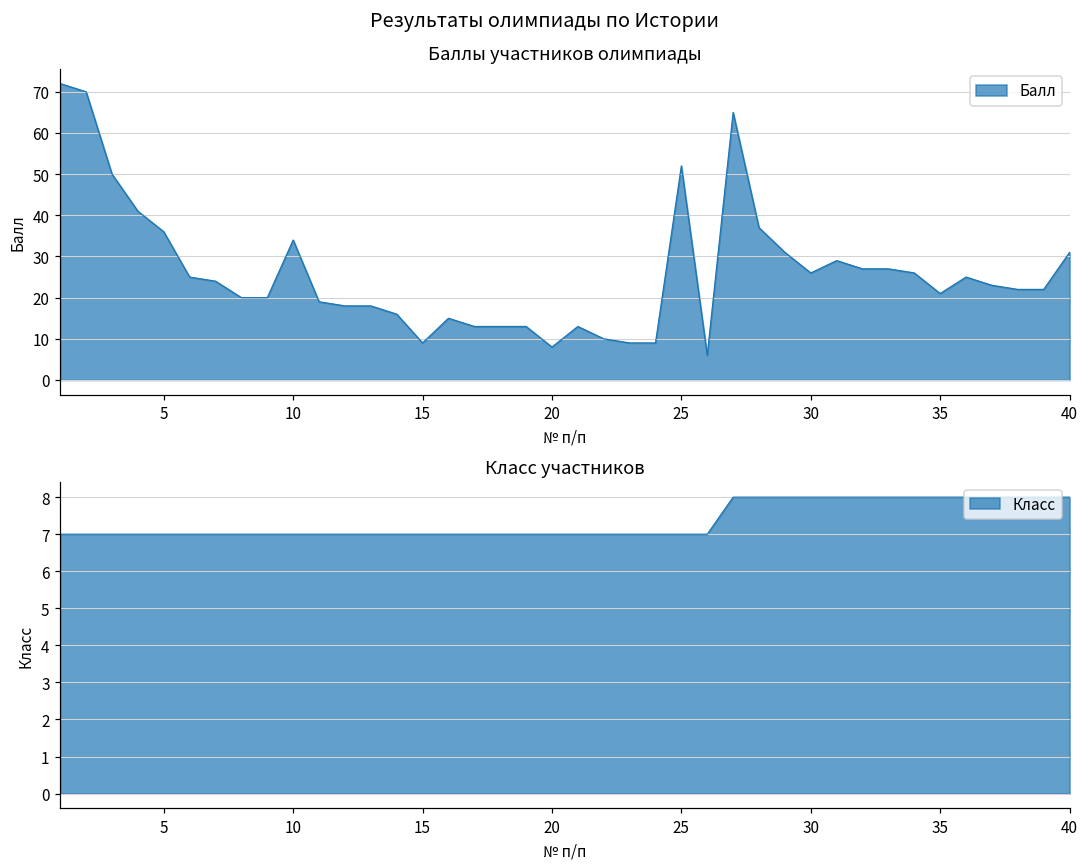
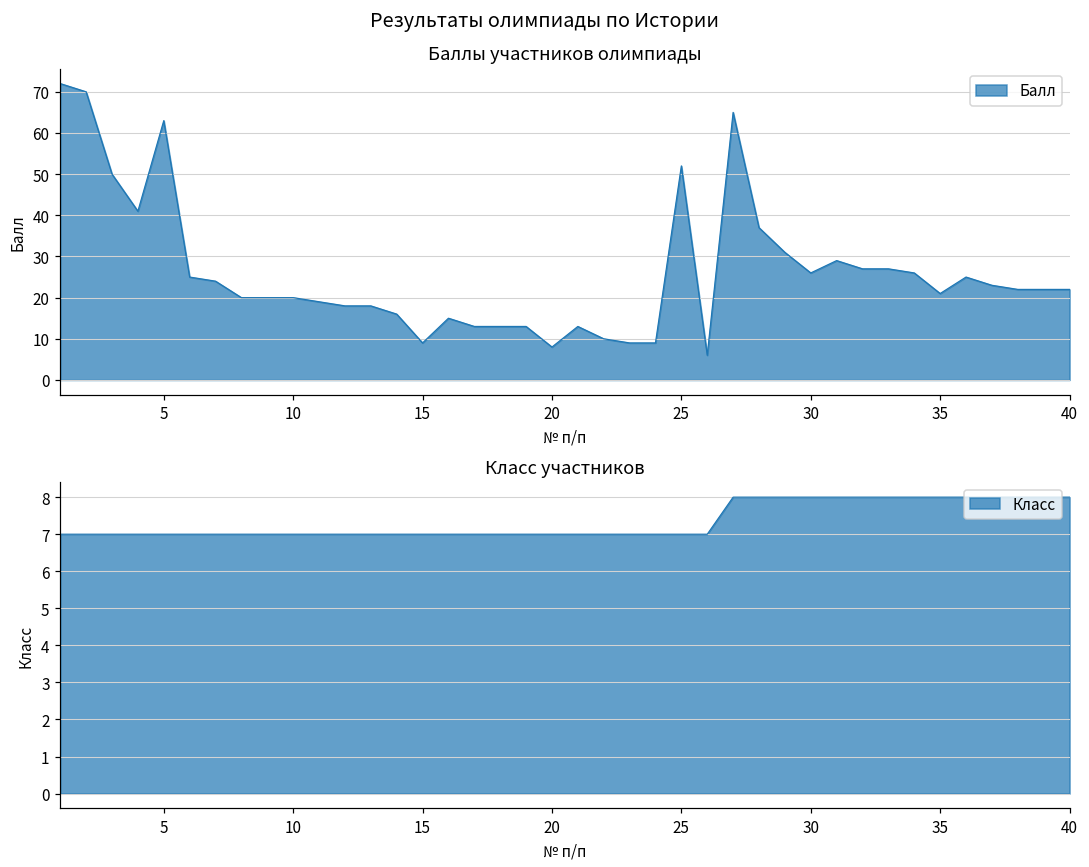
Баллы участников олимпиады, 5: 36 -> 63
Баллы участников олимпиады, 10: 34 -> 20
Баллы участников олимпиады, 40: 31 -> 22
